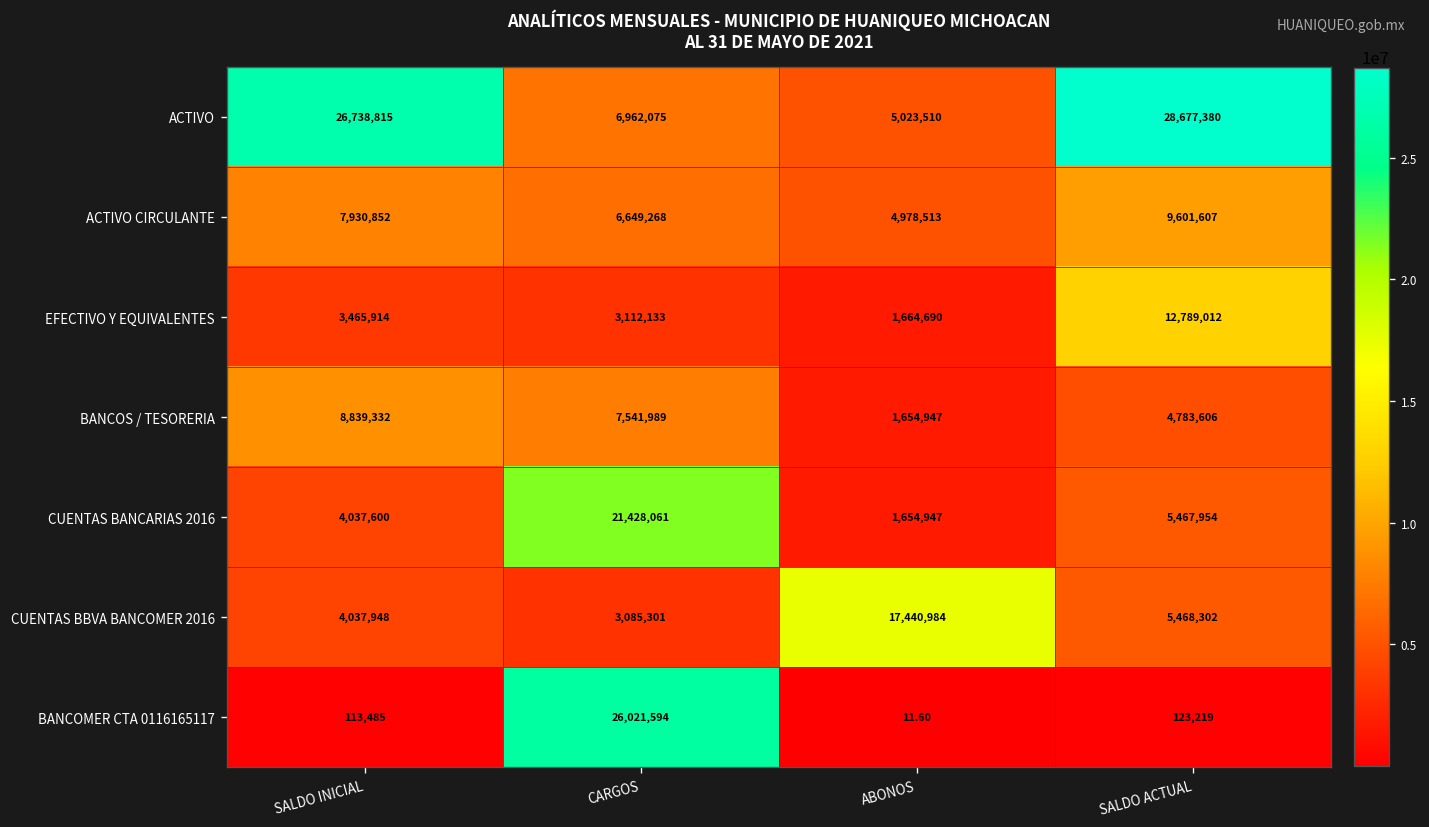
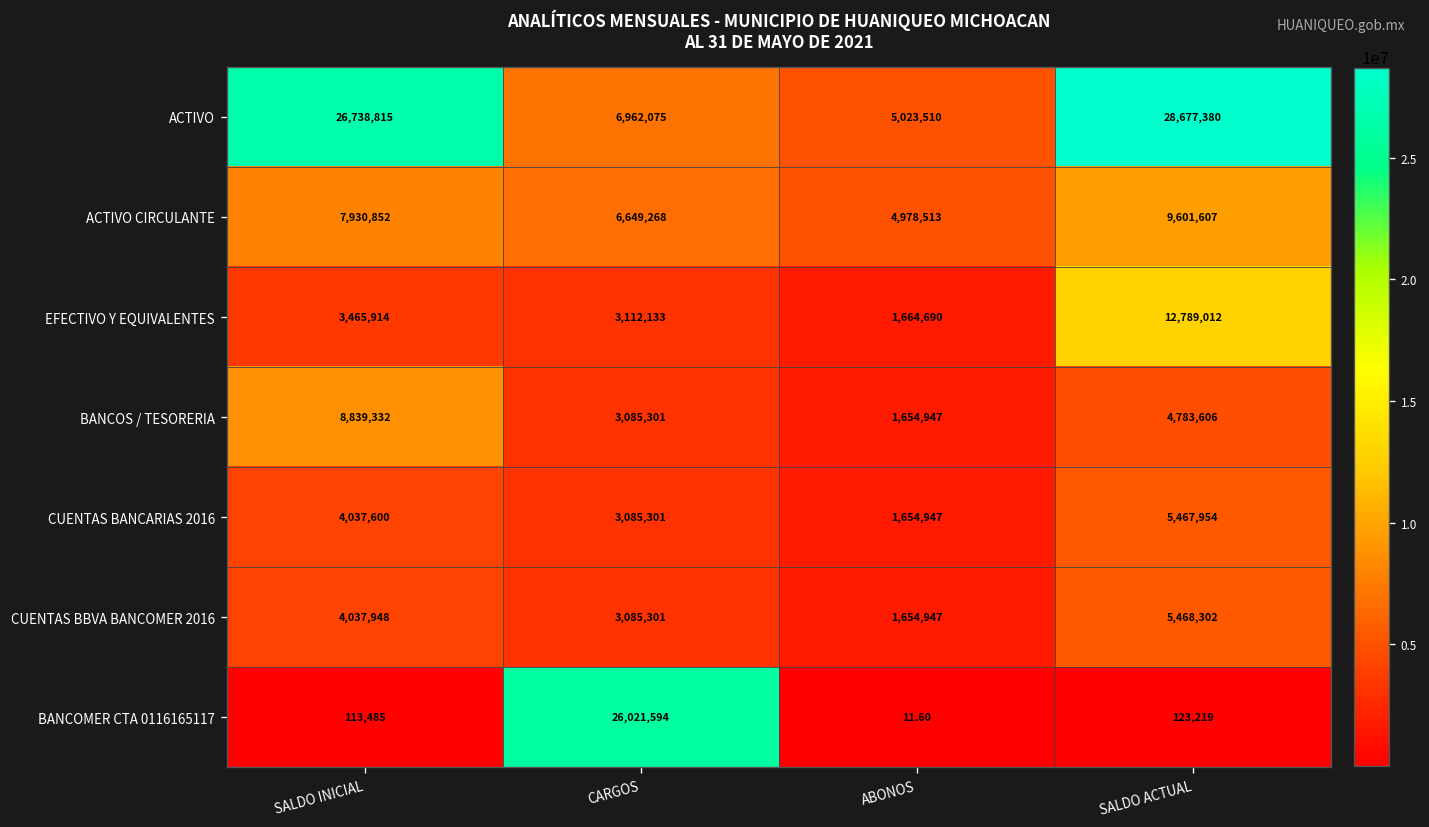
BANCOS / TESORERIA, CARGOS: 7,541,989 -> 3,085,301
CUENTAS BANCARIAS 2016, CARGOS: 21,428,061 -> 3,085,301
CUENTAS BBVA BANCOMER 2016, ABONOS: 17,440,984 -> 1,654,947
